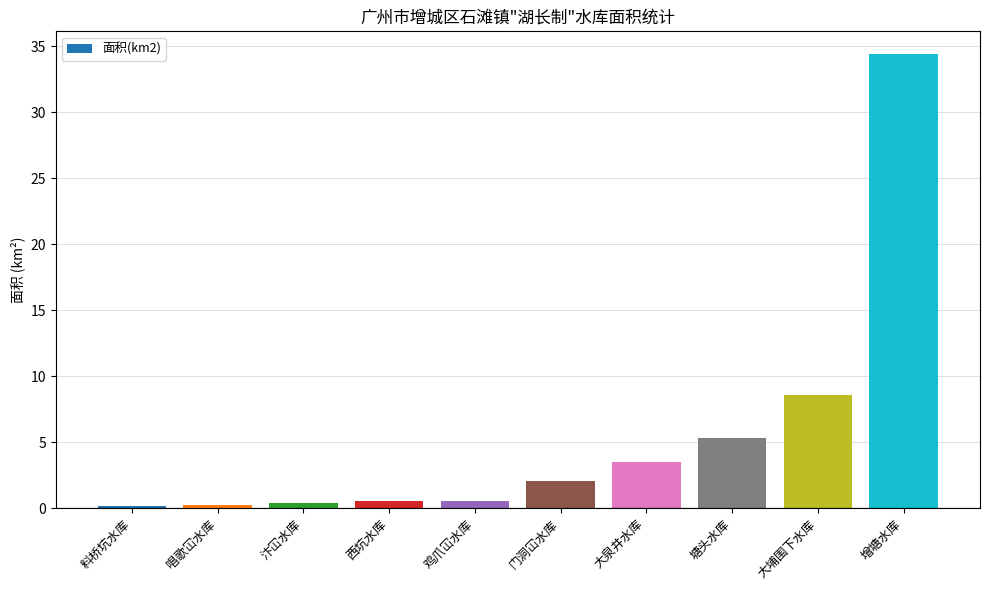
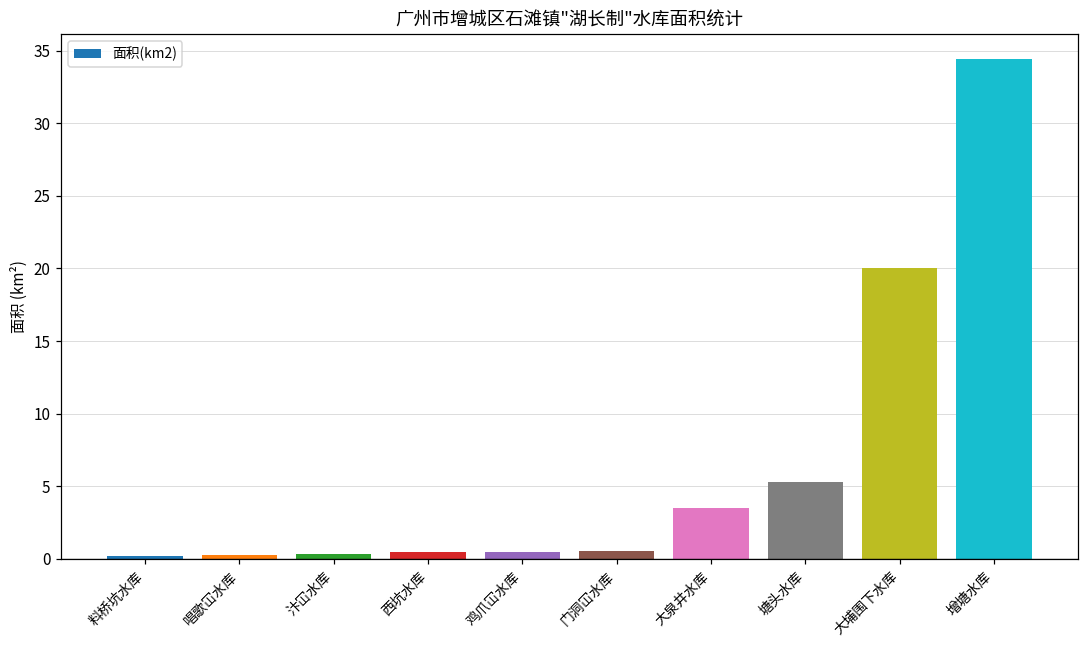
门洞冚水库: 2.1 -> 0.5
大埔围下水库: 8.6 -> 20.0
